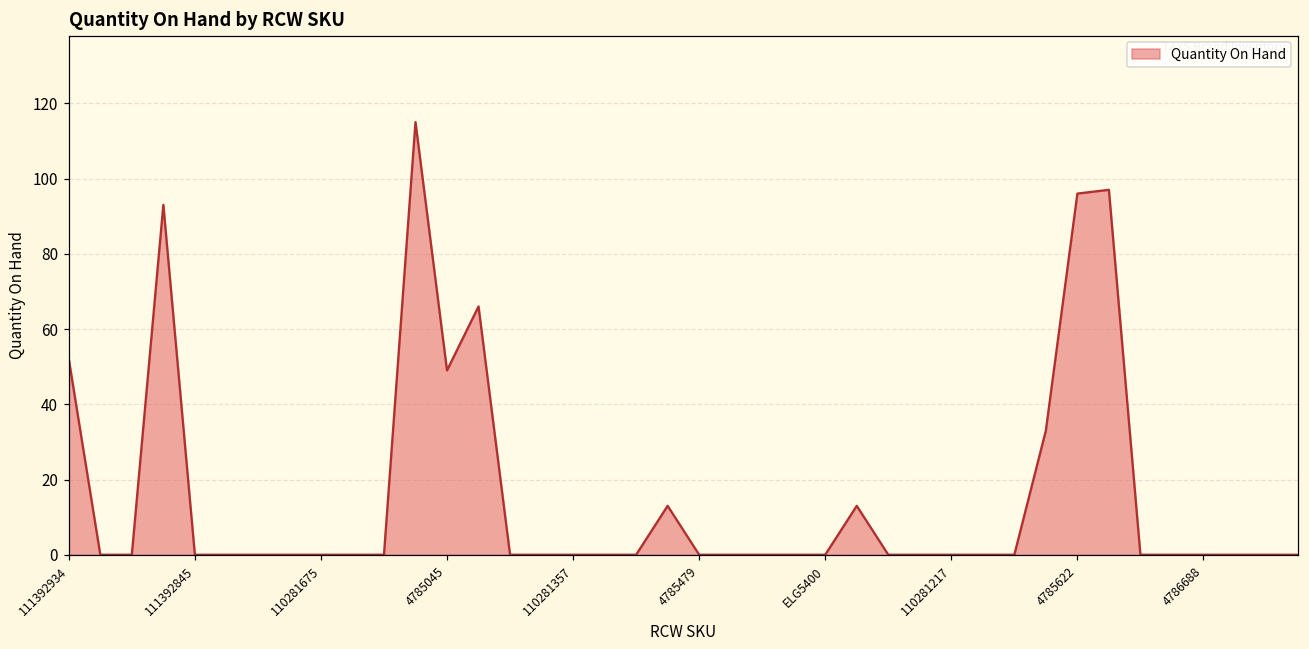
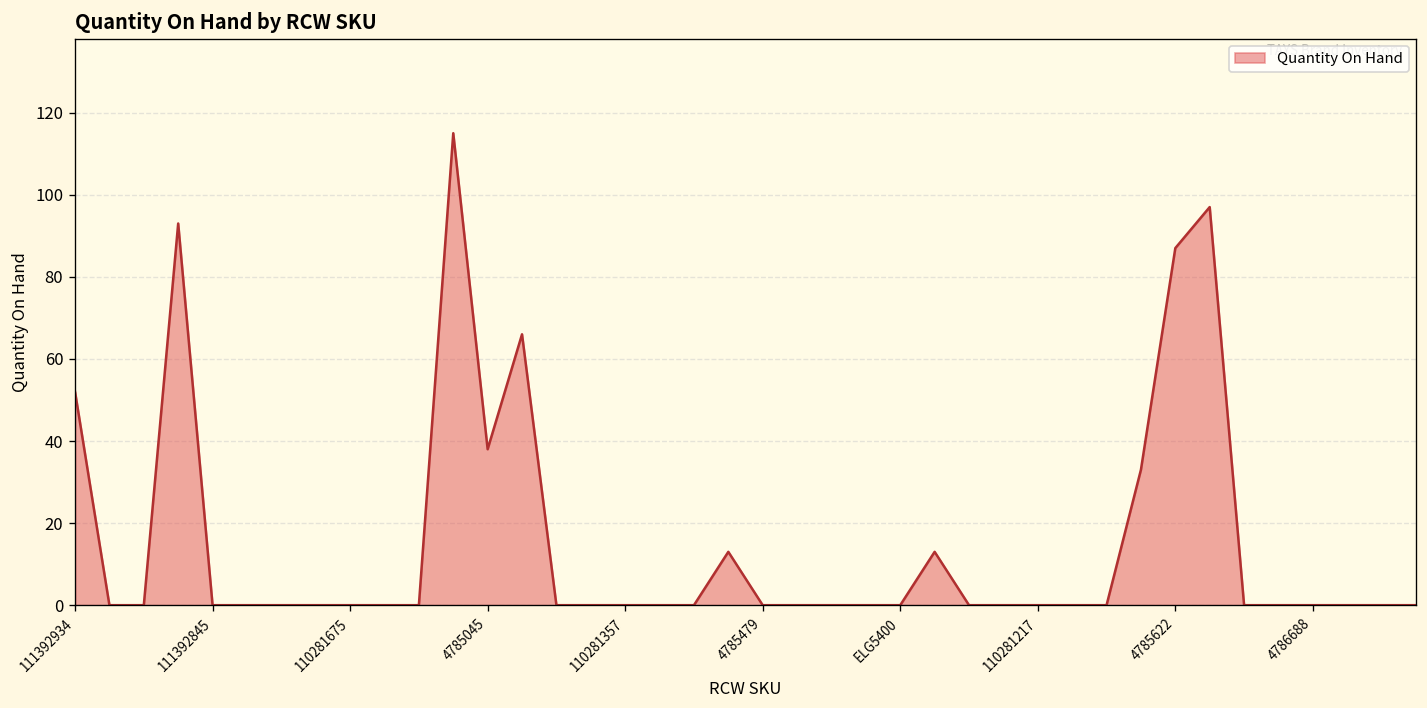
4785045: 49 -> 38
4785622: 96 -> 87
